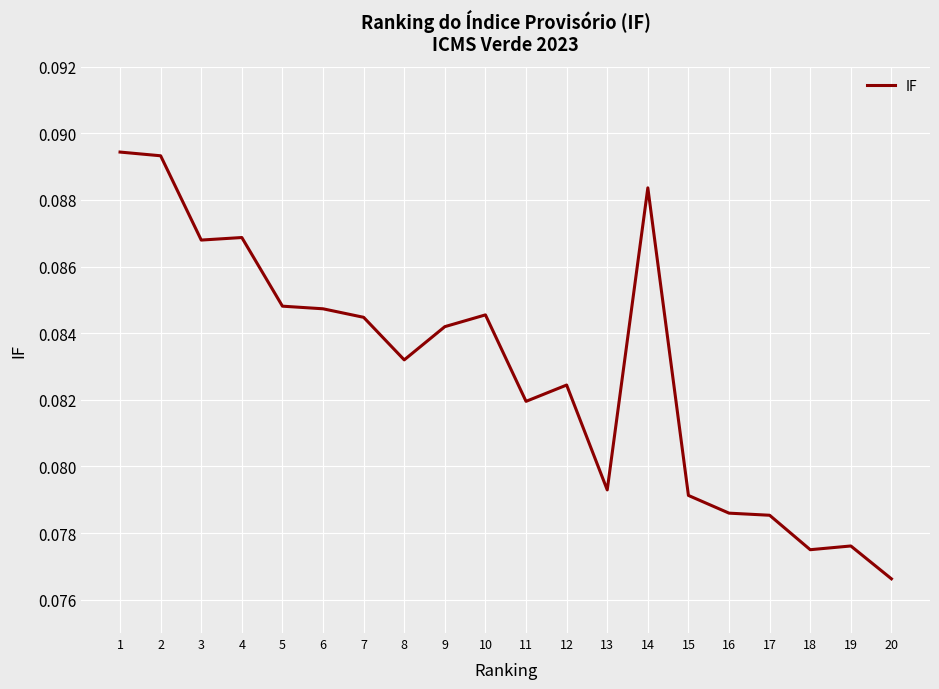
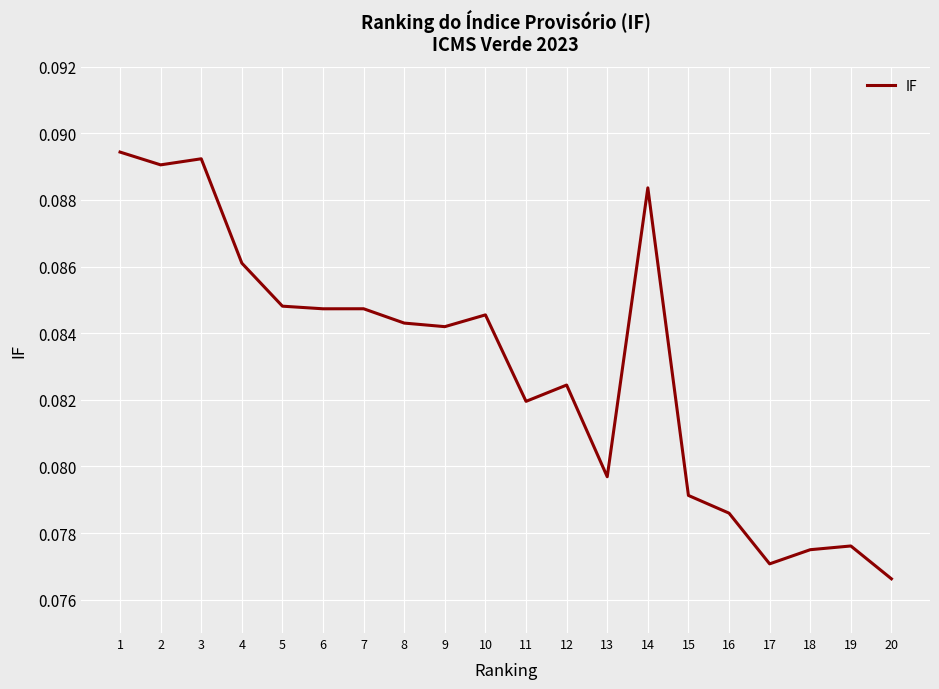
2: 0.0893 -> 0.0891
3: 0.0868 -> 0.0892
4: 0.0869 -> 0.0861
7: 0.0845 -> 0.0847
8: 0.0832 -> 0.0843
13: 0.0793 -> 0.0797
17: 0.0785 -> 0.0771
